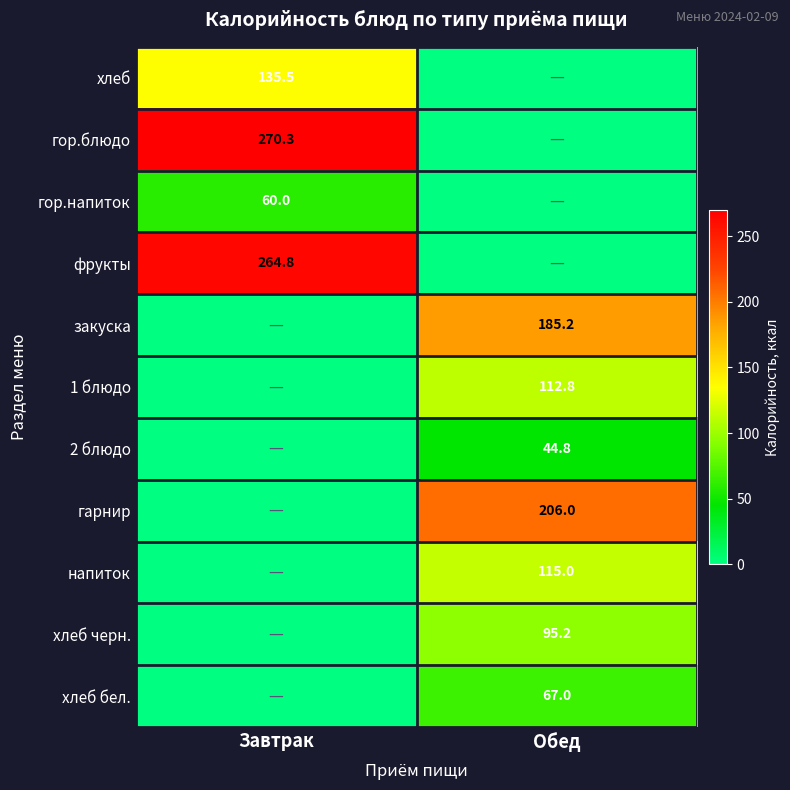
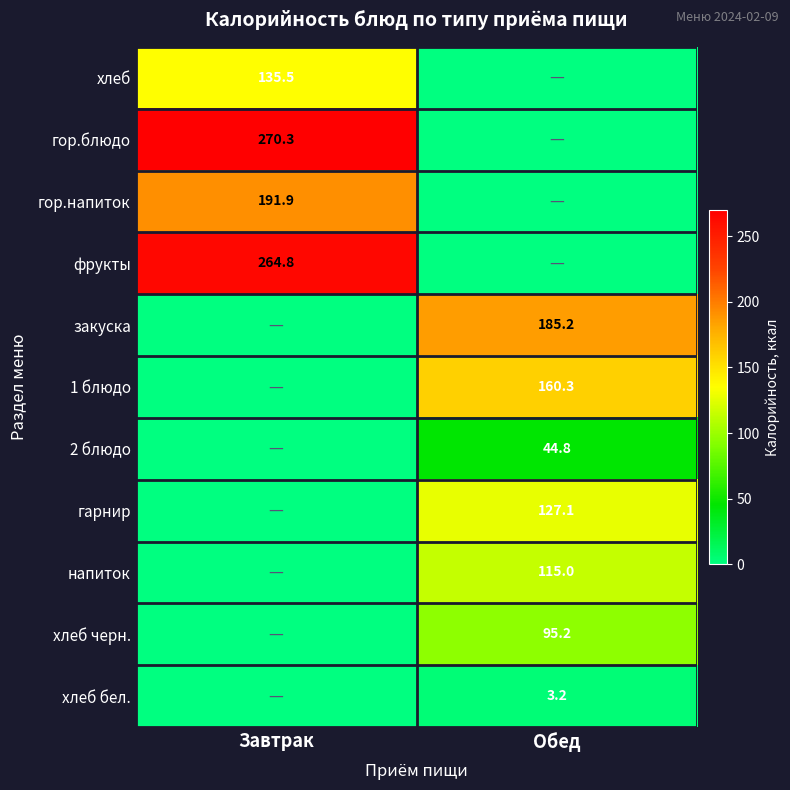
гор.напиток, Завтрак: 60.0 -> 191.9
1 блюдо, Обед: 112.8 -> 160.3
гарнир, Обед: 206.0 -> 127.1
хлеб бел., Обед: 67.0 -> 3.2
